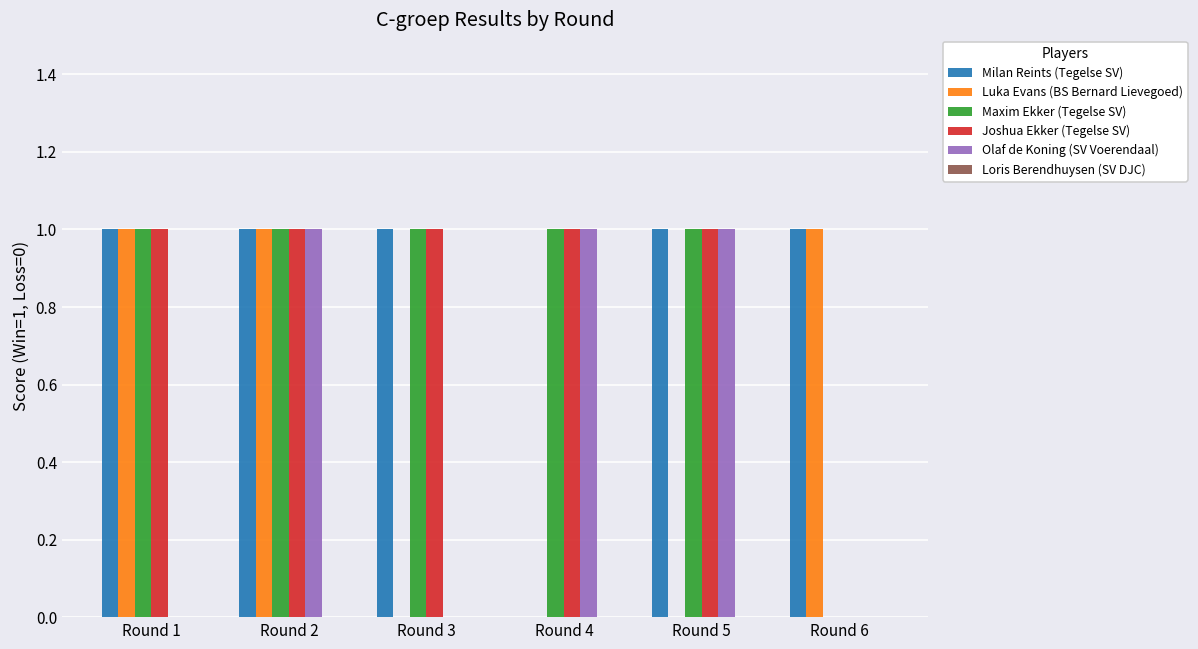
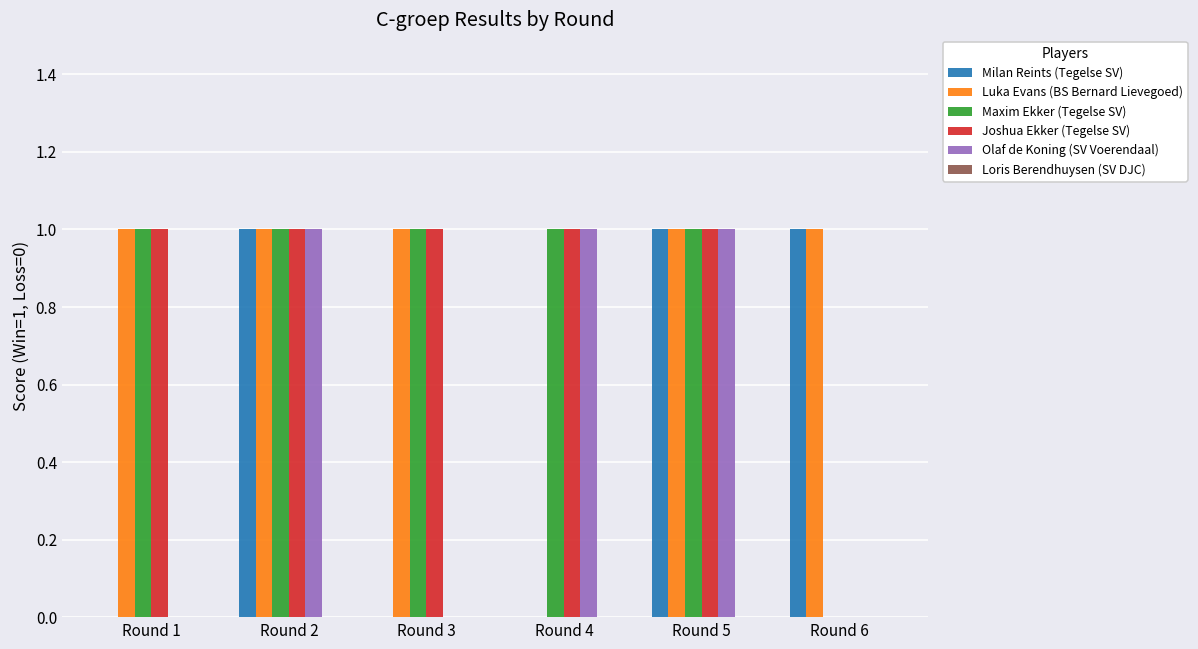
Milan Reints (Tegelse SV), Round 1: 1 -> 0
Milan Reints (Tegelse SV), Round 3: 1 -> 0
Luka Evans (BS Bernard Lievegoed), Round 3: 0 -> 1
Luka Evans (BS Bernard Lievegoed), Round 5: 0 -> 1
